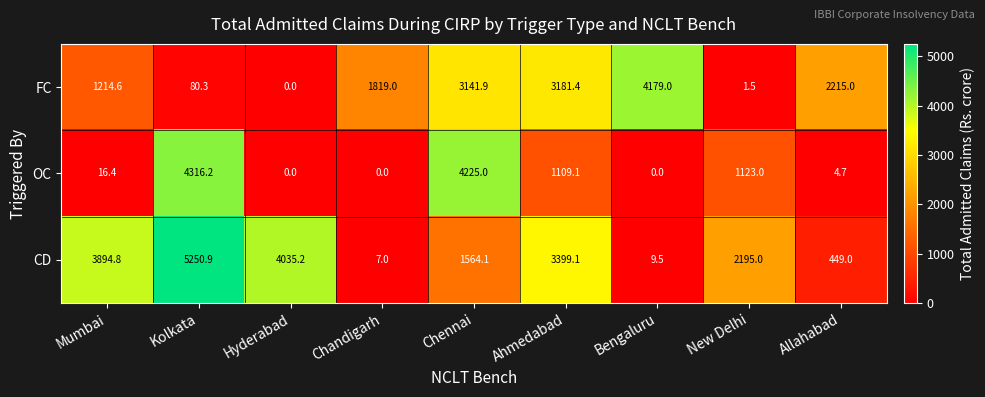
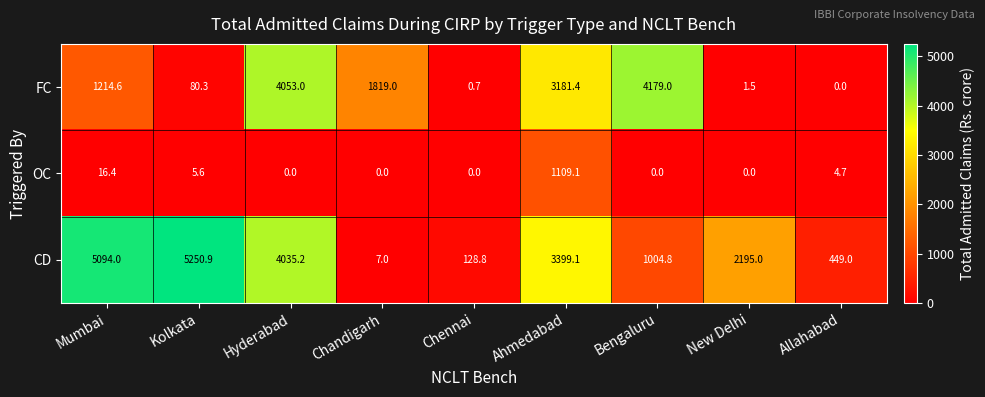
FC, Hyderabad: 0.0 -> 4053.0
FC, Chennai: 3141.9 -> 0.7
FC, Allahabad: 2215.0 -> 0.0
OC, Kolkata: 4316.2 -> 5.6
OC, Chennai: 4225.0 -> 0.0
OC, New Delhi: 1123.0 -> 0.0
CD, Mumbai: 3894.8 -> 5094.0
CD, Chennai: 1564.1 -> 128.8
CD, Bengaluru: 9.5 -> 1004.8
